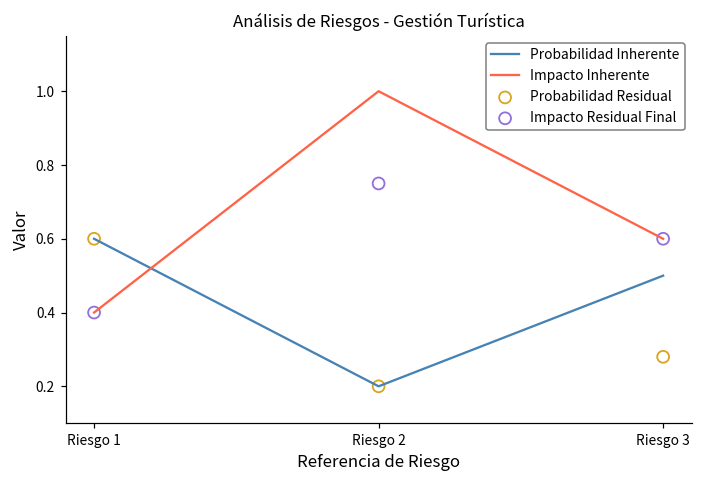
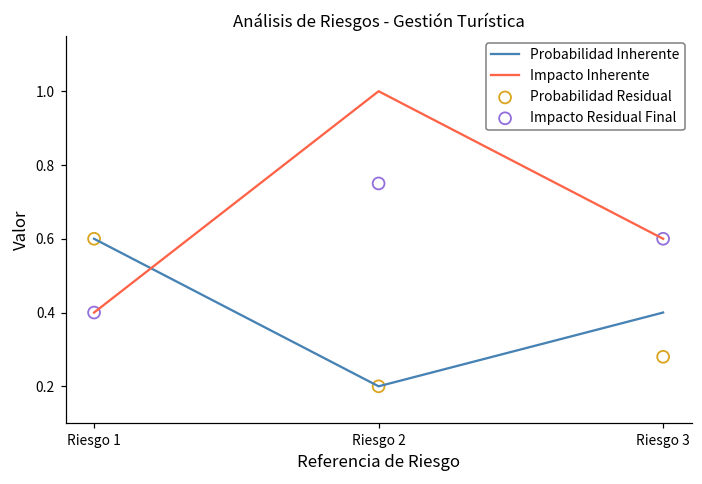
Probabilidad Inherente, Riesgo 3: 0.5 -> 0.4
